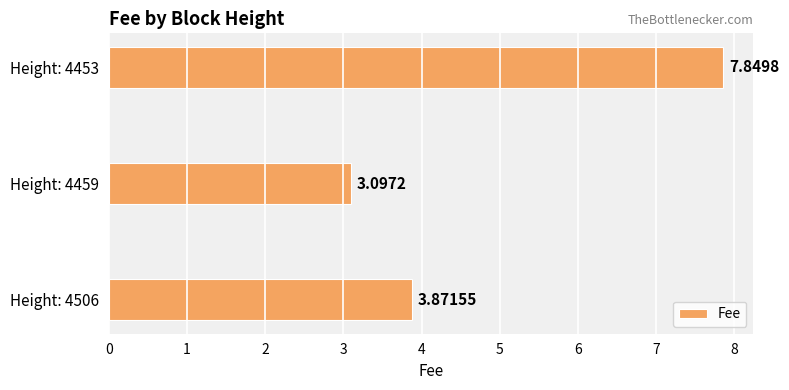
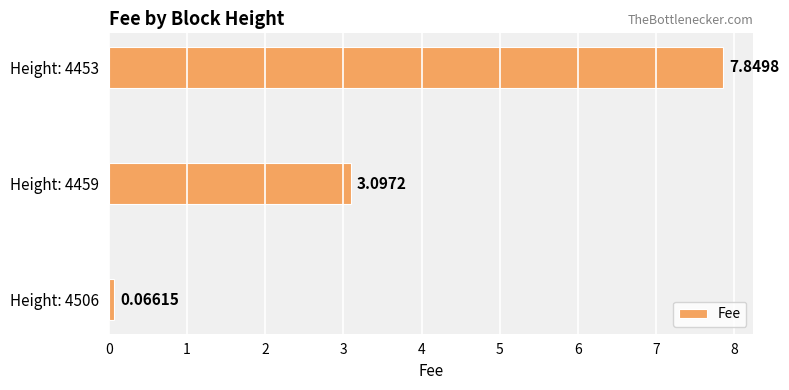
Height: 4506: 3.87155 -> 0.06615
